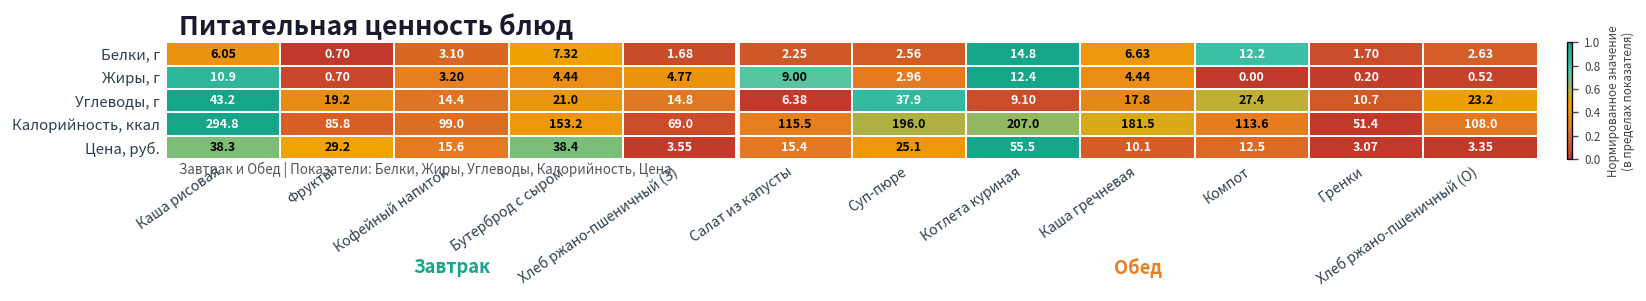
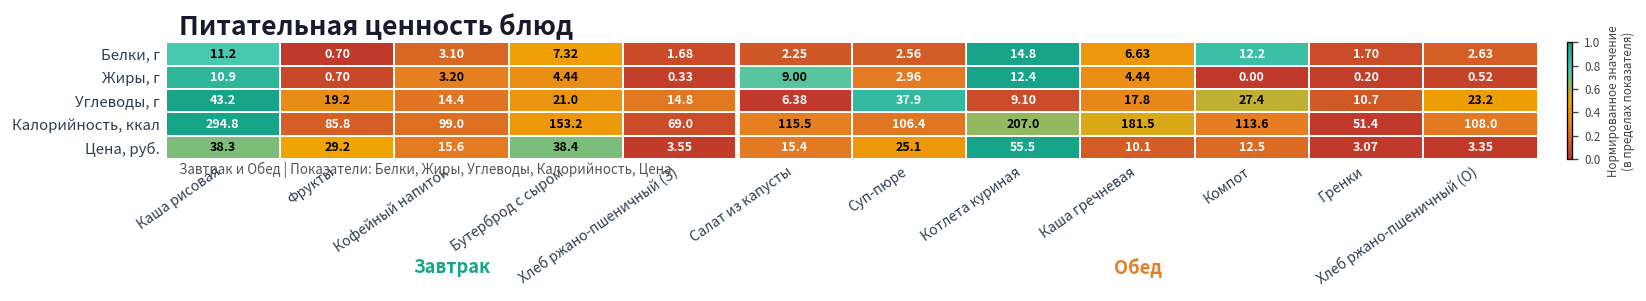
Белки, г, Каша рисовая: 6.05 -> 11.2
Жиры, г, Хлеб ржано-пшеничный (З): 4.77 -> 0.33
Калорийность, ккал, Суп-пюре: 196.0 -> 106.4
